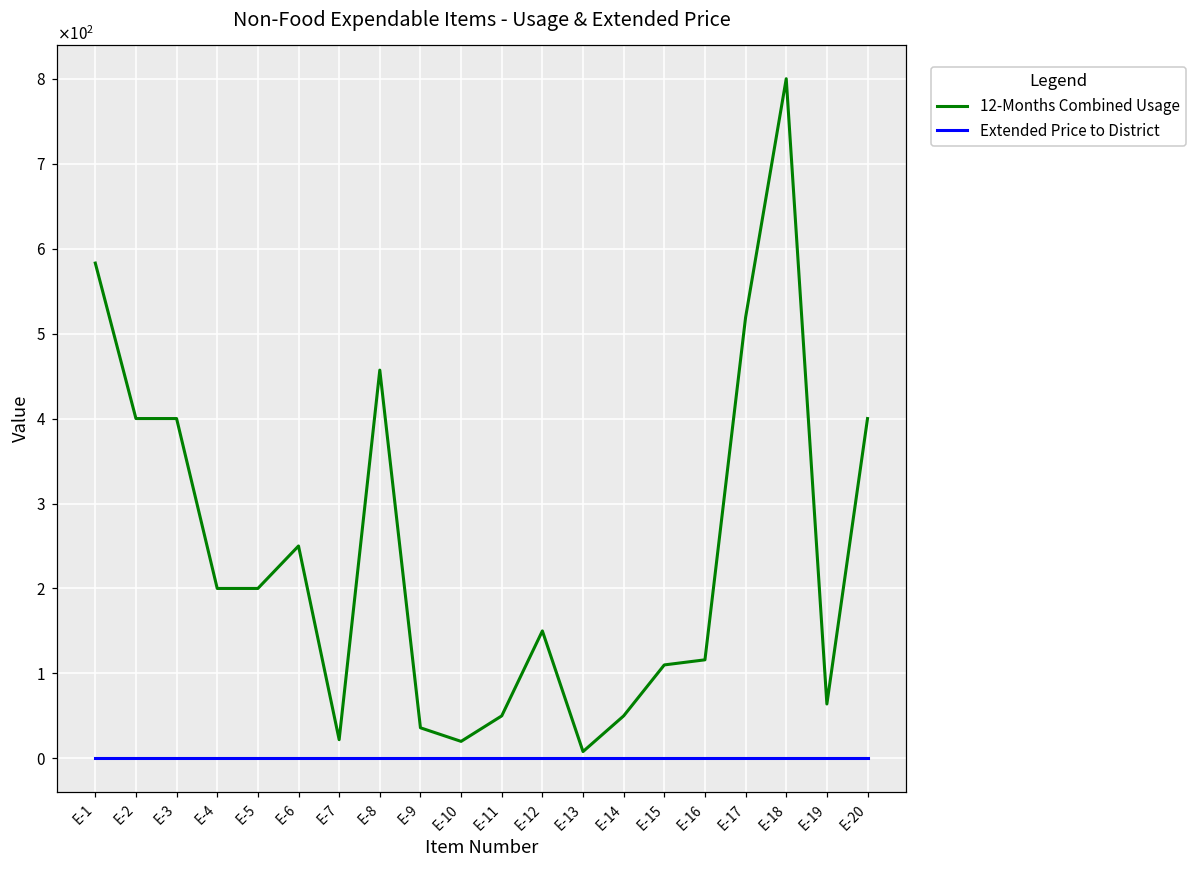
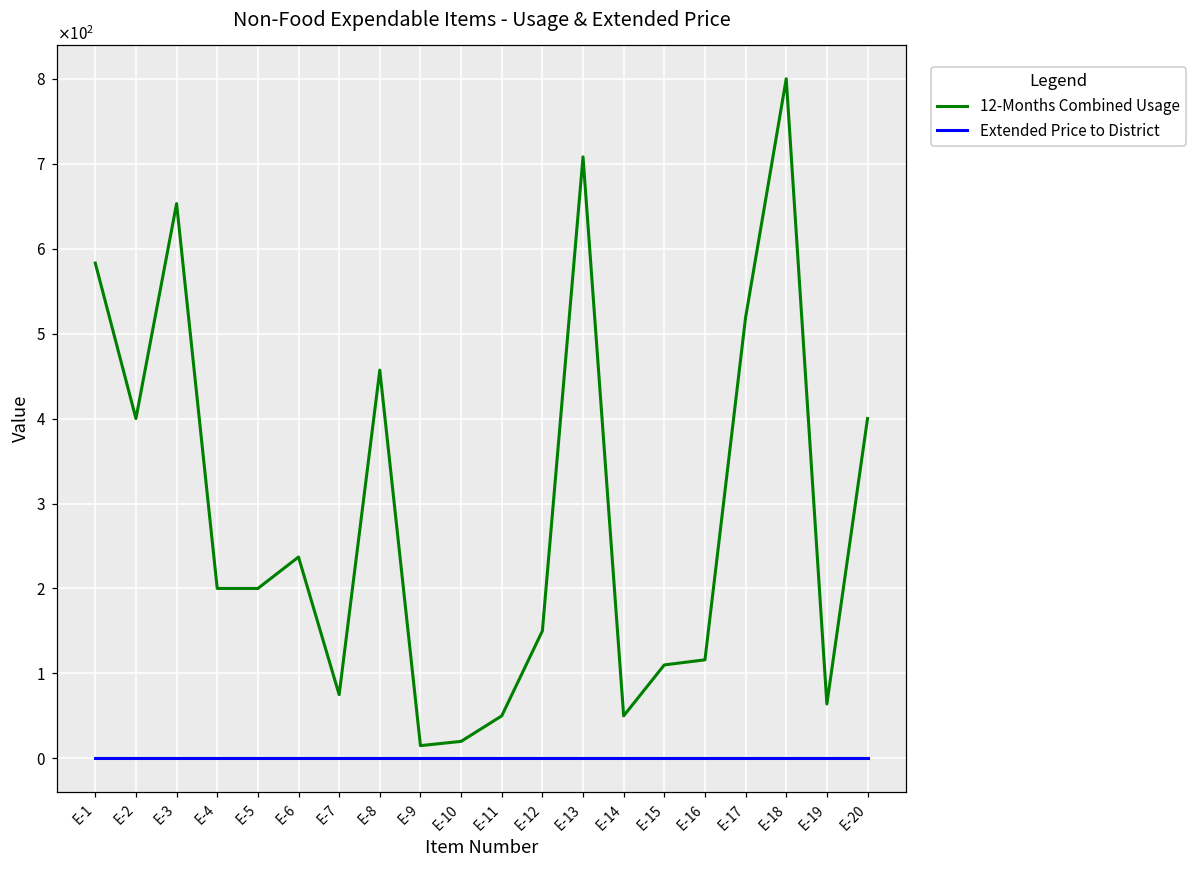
12-Months Combined Usage, E-3: 400 -> 650
12-Months Combined Usage, E-6: 250 -> 240
12-Months Combined Usage, E-7: 20 -> 80
12-Months Combined Usage, E-9: 40 -> 20
12-Months Combined Usage, E-13: 10 -> 710
